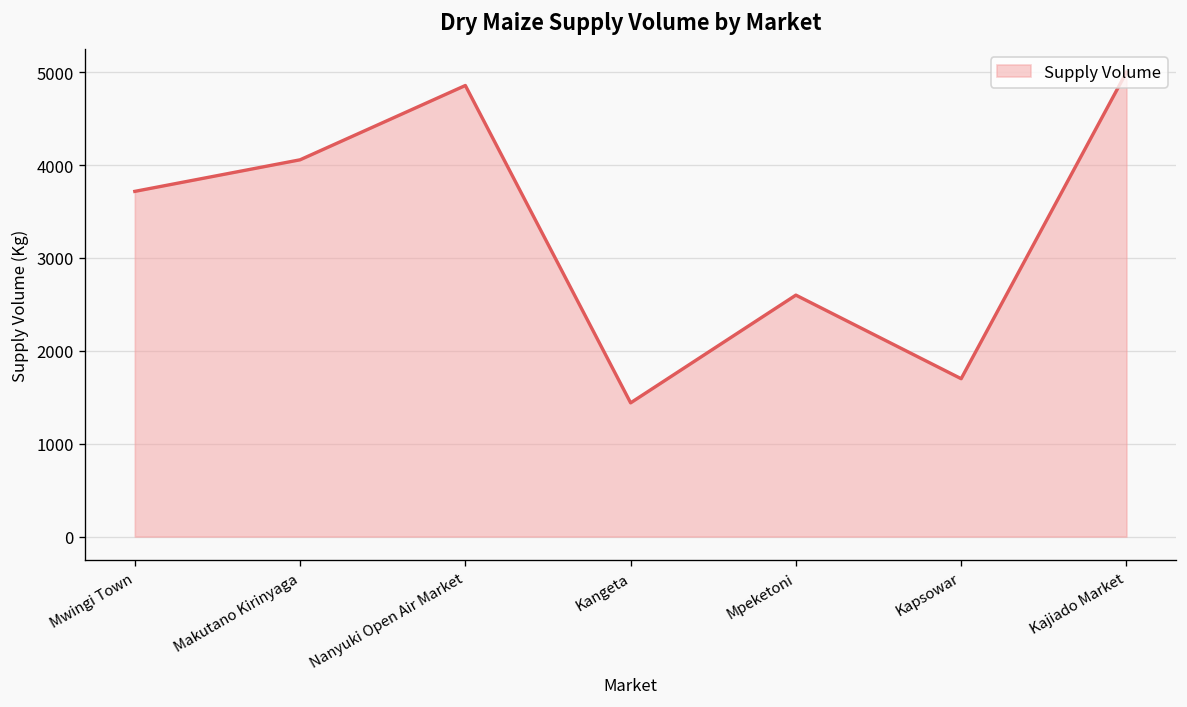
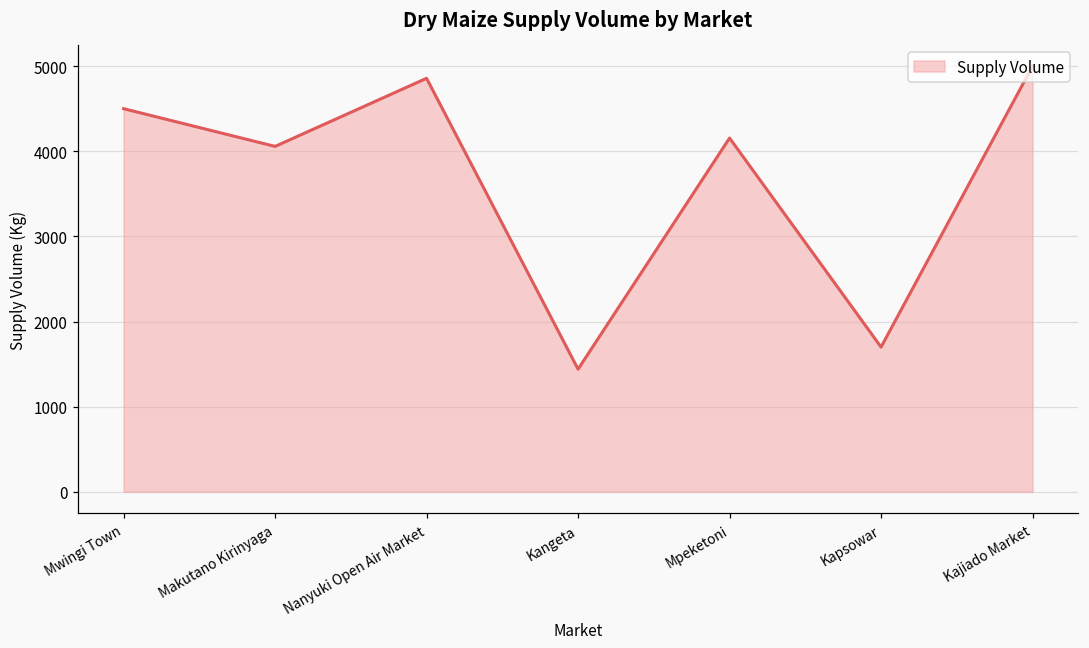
Mwingi Town: 3700 -> 4500
Mpeketoni: 2600 -> 4200
